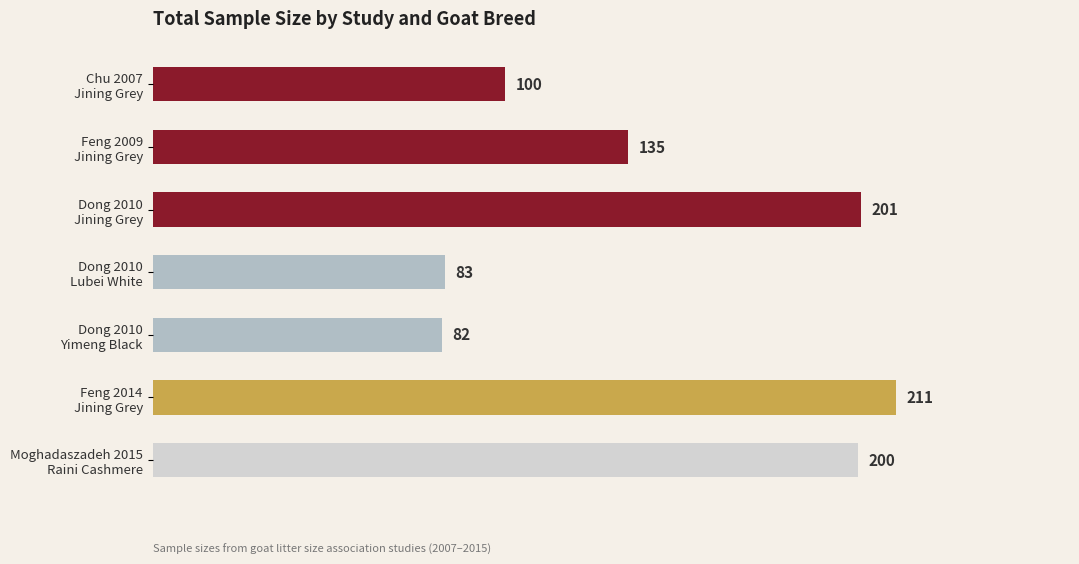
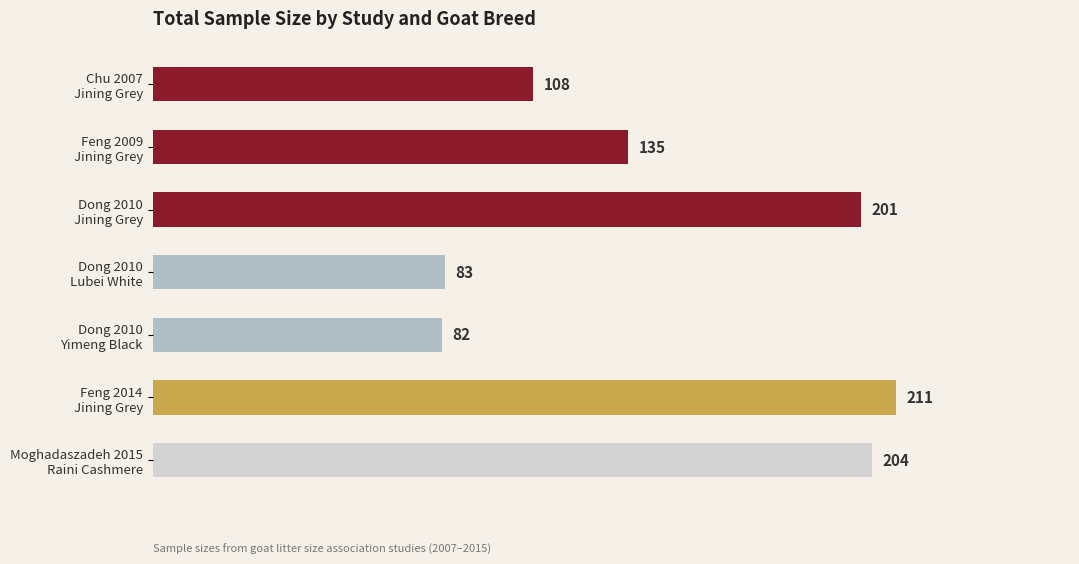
Chu 2007 Jining Grey: 100 -> 108
Moghadaszadeh 2015 Raini Cashmere: 200 -> 204
